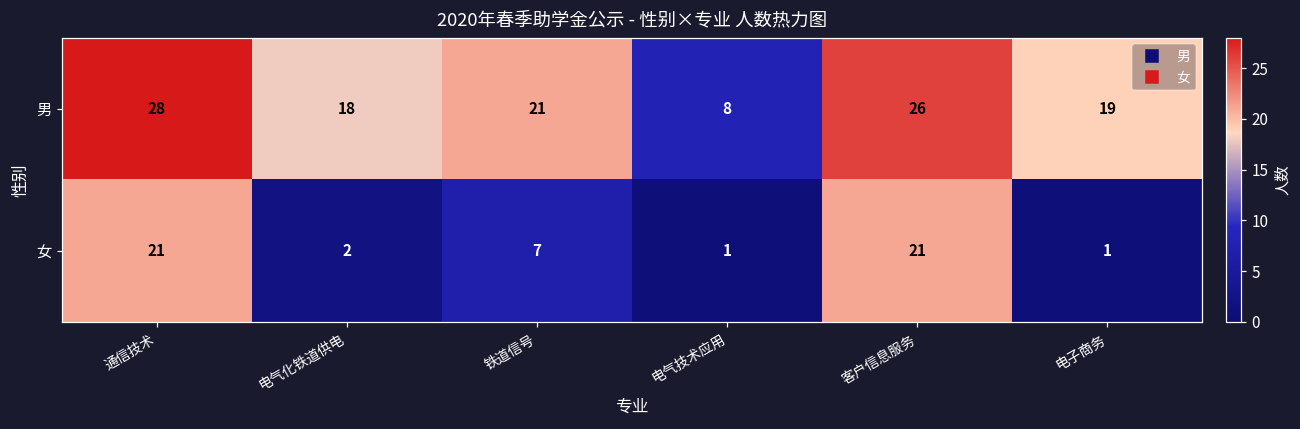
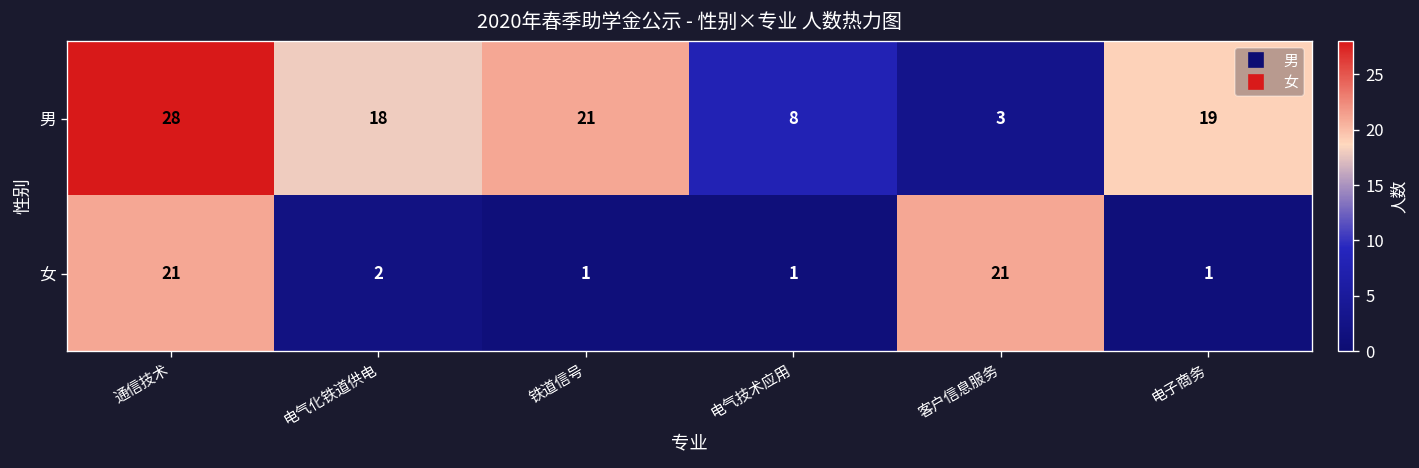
男, 客户信息服务: 26 -> 3
女, 铁道信号: 7 -> 1
